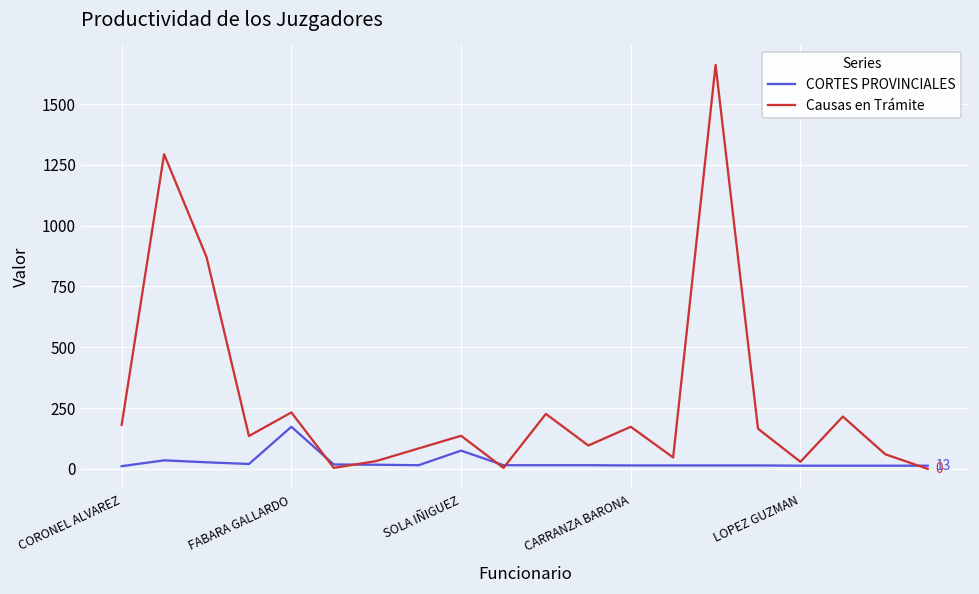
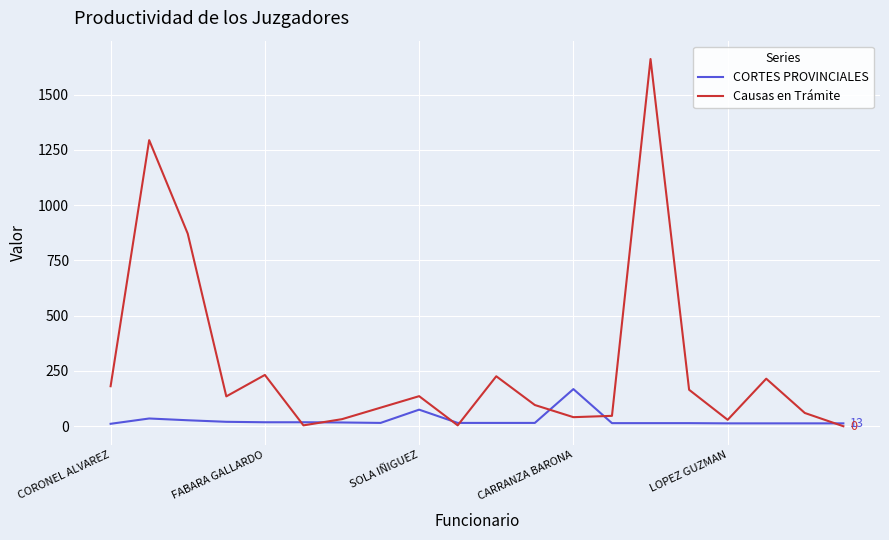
CORTES PROVINCIALES, FABARA GALLARDO: 170 -> 20
CORTES PROVINCIALES, CARRANZA BARONA: 10 -> 170
Causas en Trámite, CARRANZA BARONA: 170 -> 40
